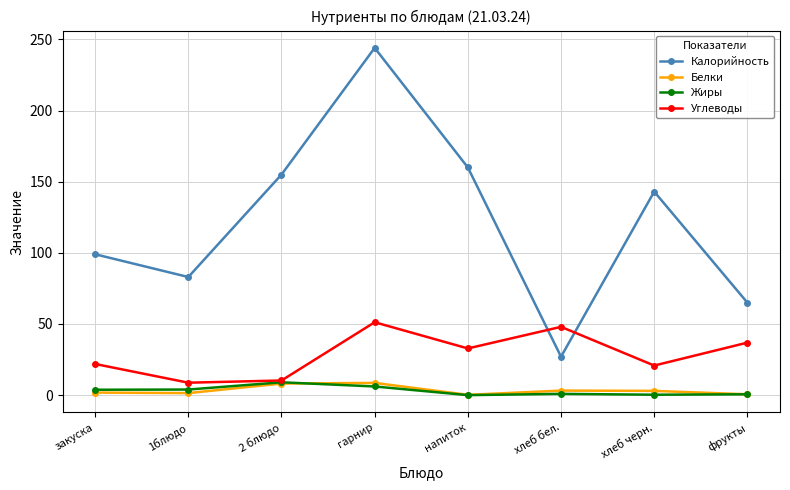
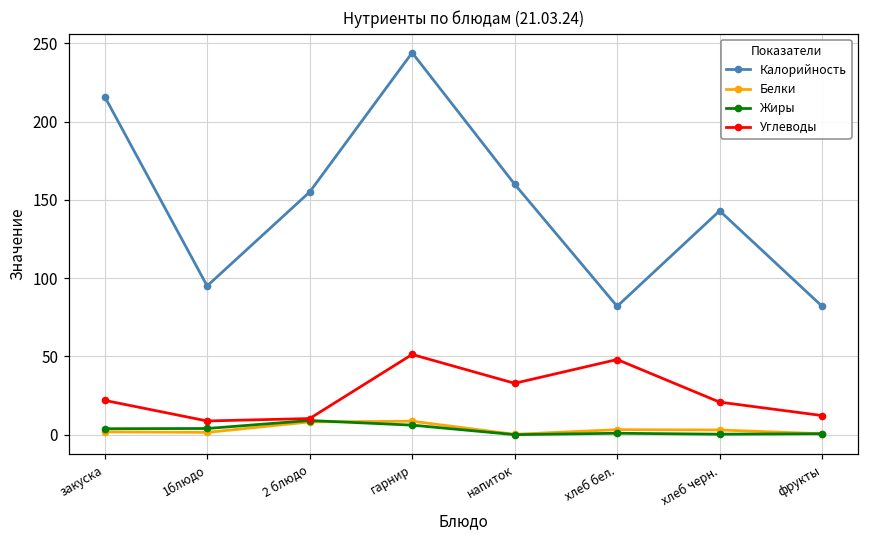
Калорийность, закуска: 99 -> 216
Калорийность, 1блюдо: 83 -> 95
Калорийность, хлеб бел.: 27 -> 82
Калорийность, фрукты: 65 -> 82
Углеводы, фрукты: 37 -> 12
